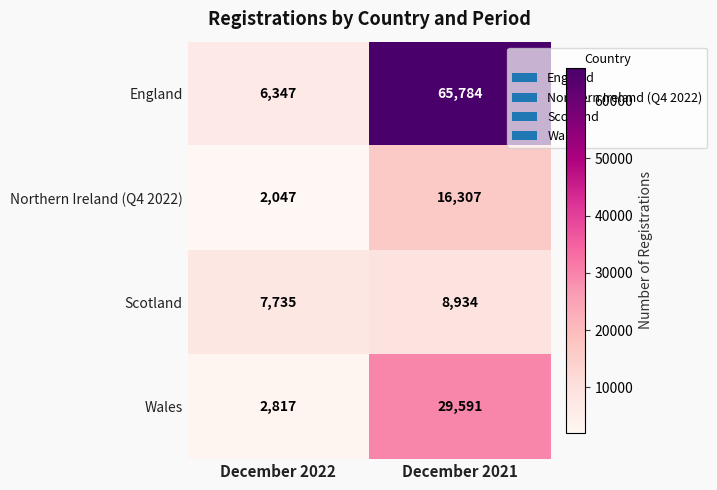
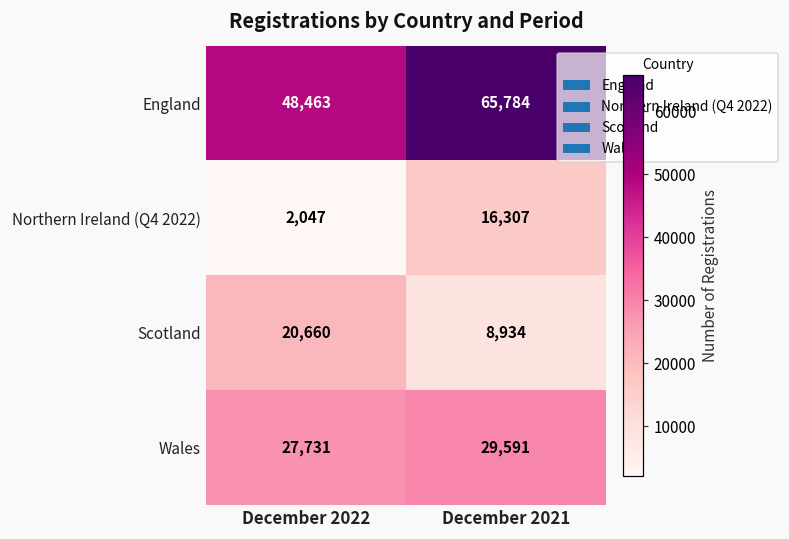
England, December 2022: 6,347 -> 48,463
Scotland, December 2022: 7,735 -> 20,660
Wales, December 2022: 2,817 -> 27,731
